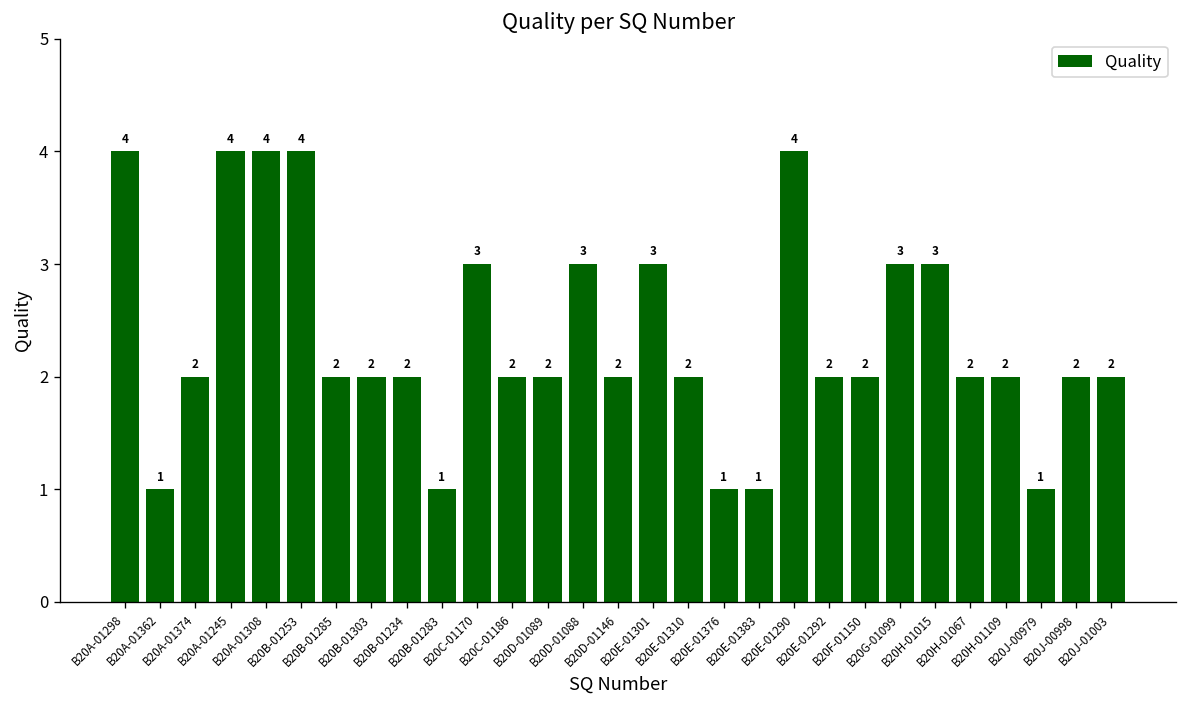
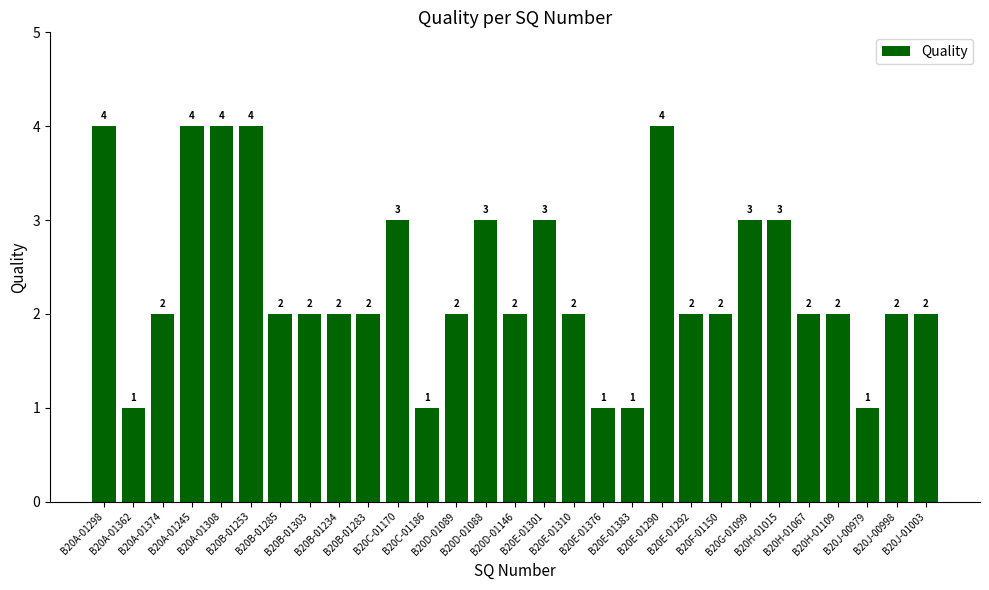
B20B-01283: 1 -> 2
B20C-01186: 2 -> 1
